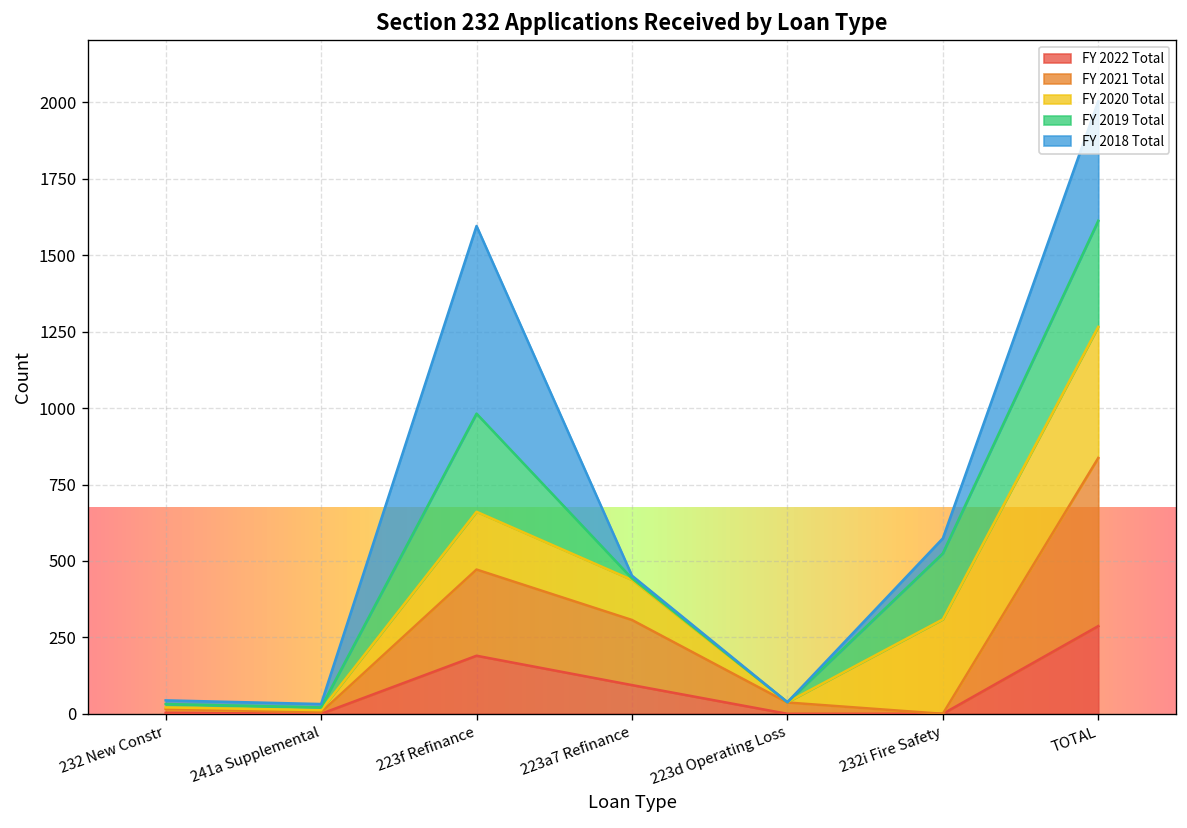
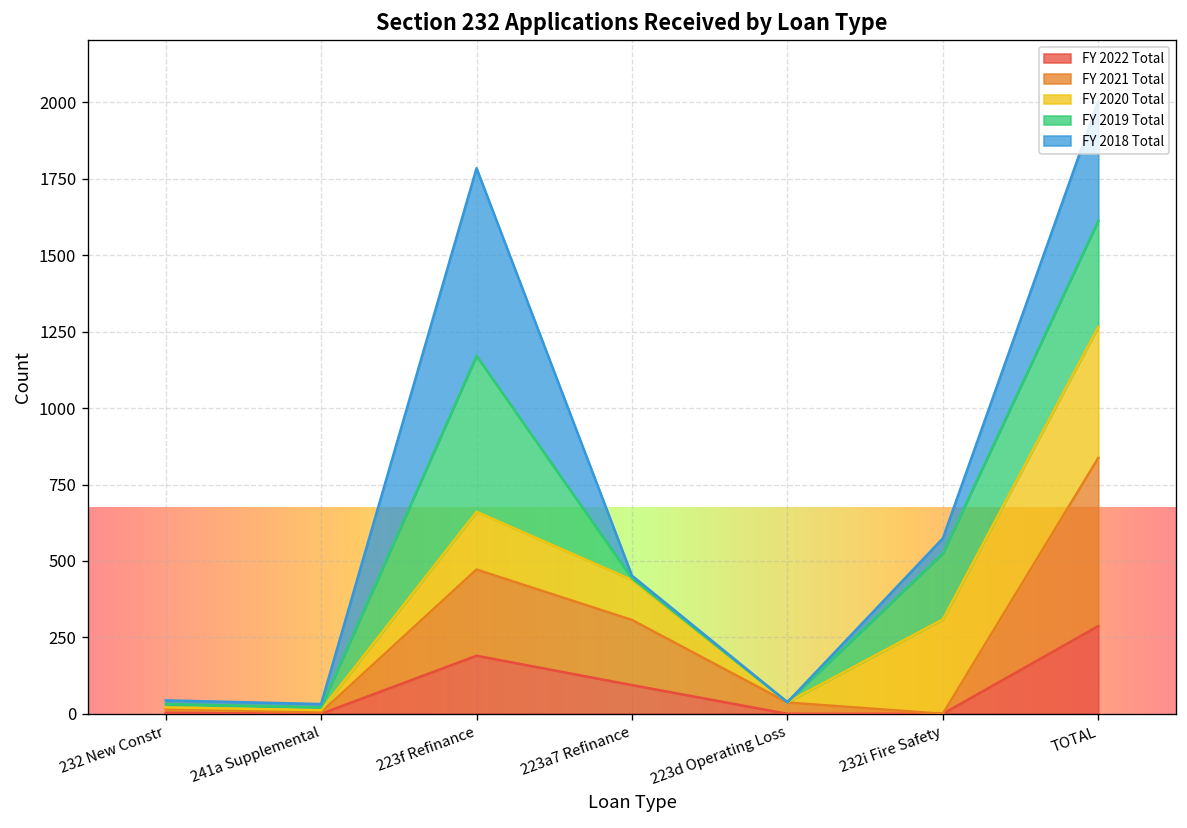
FY 2019 Total, 223f Refinance: 320 -> 510
